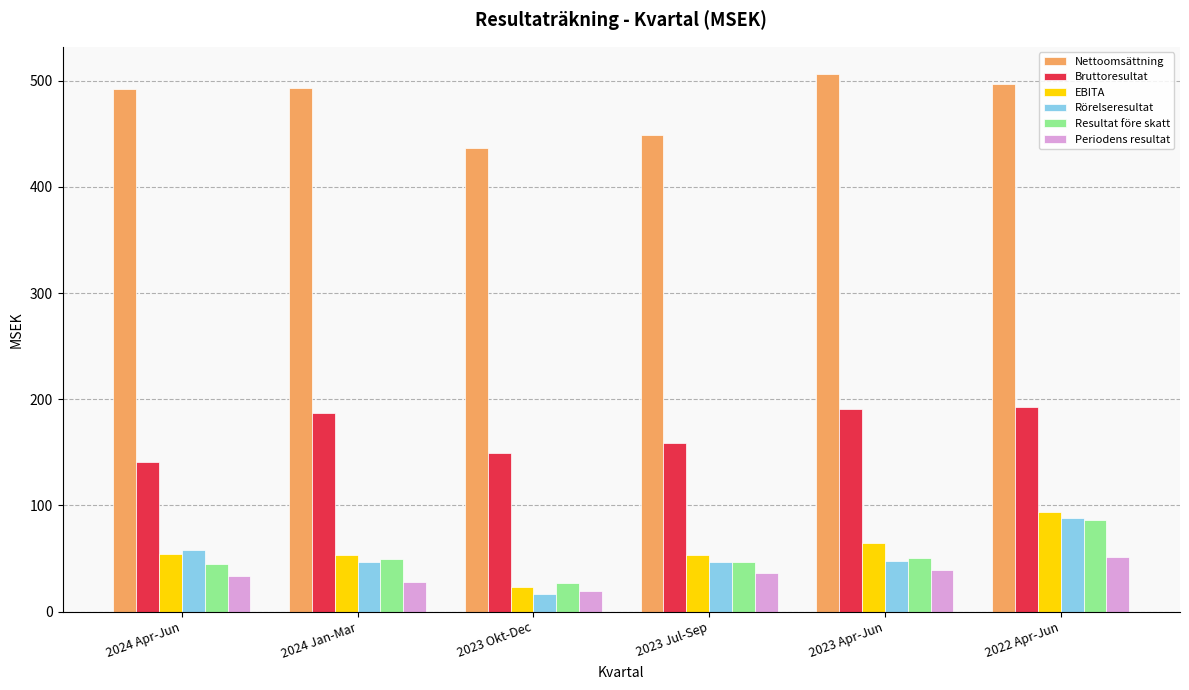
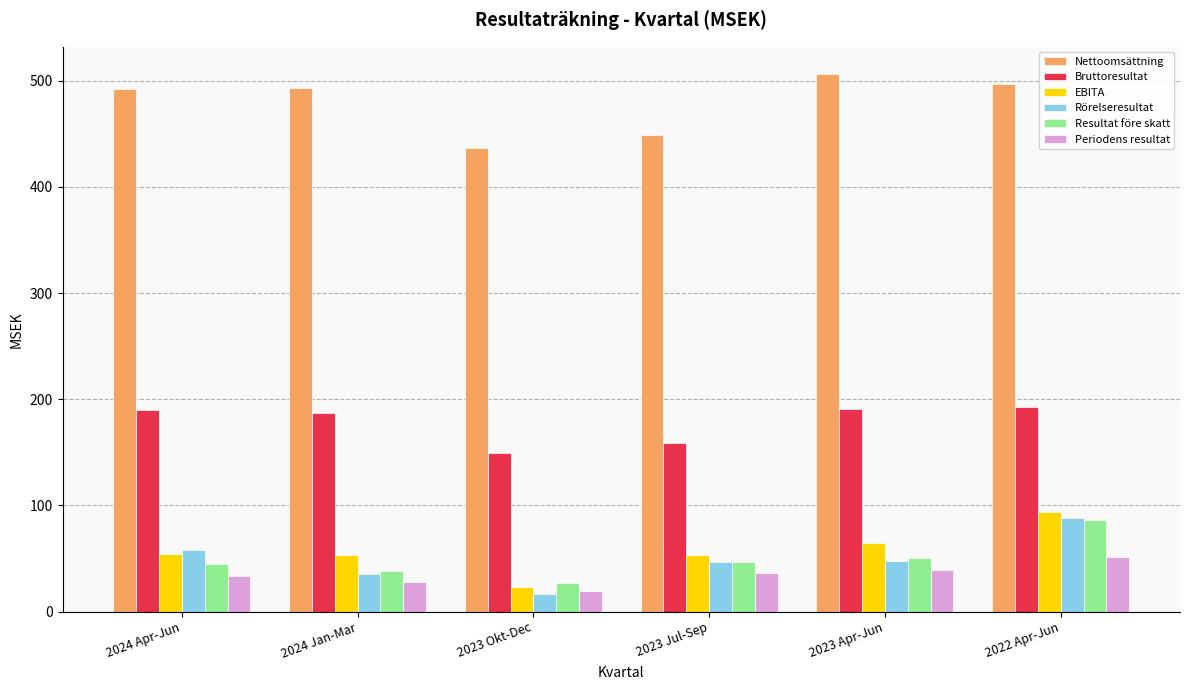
Bruttoresultat, 2024 Apr-Jun: 141 -> 190
Rörelseresultat, 2024 Jan-Mar: 47 -> 35
Resultat före skatt, 2024 Jan-Mar: 50 -> 38
